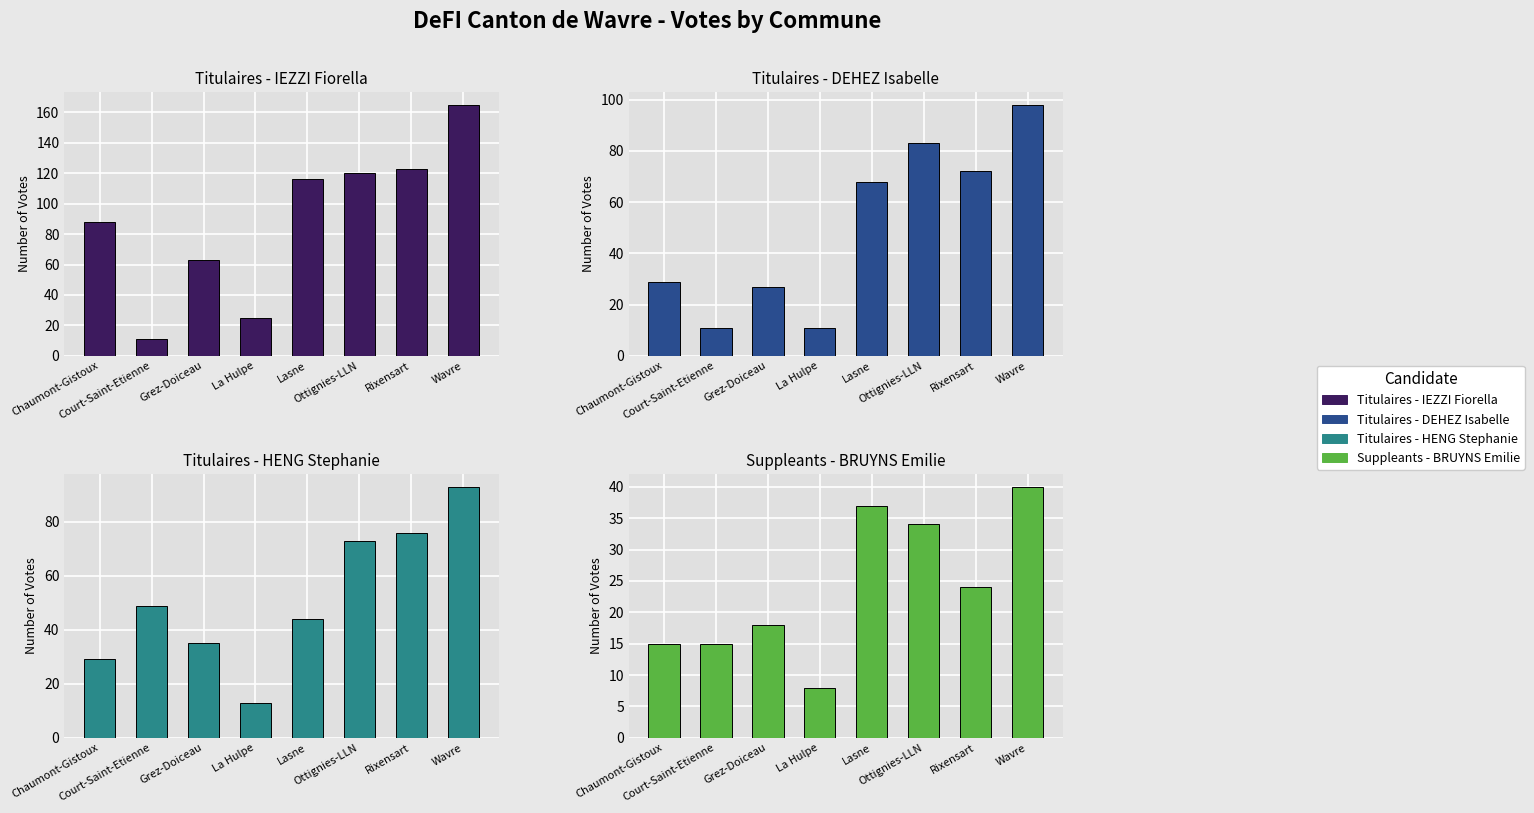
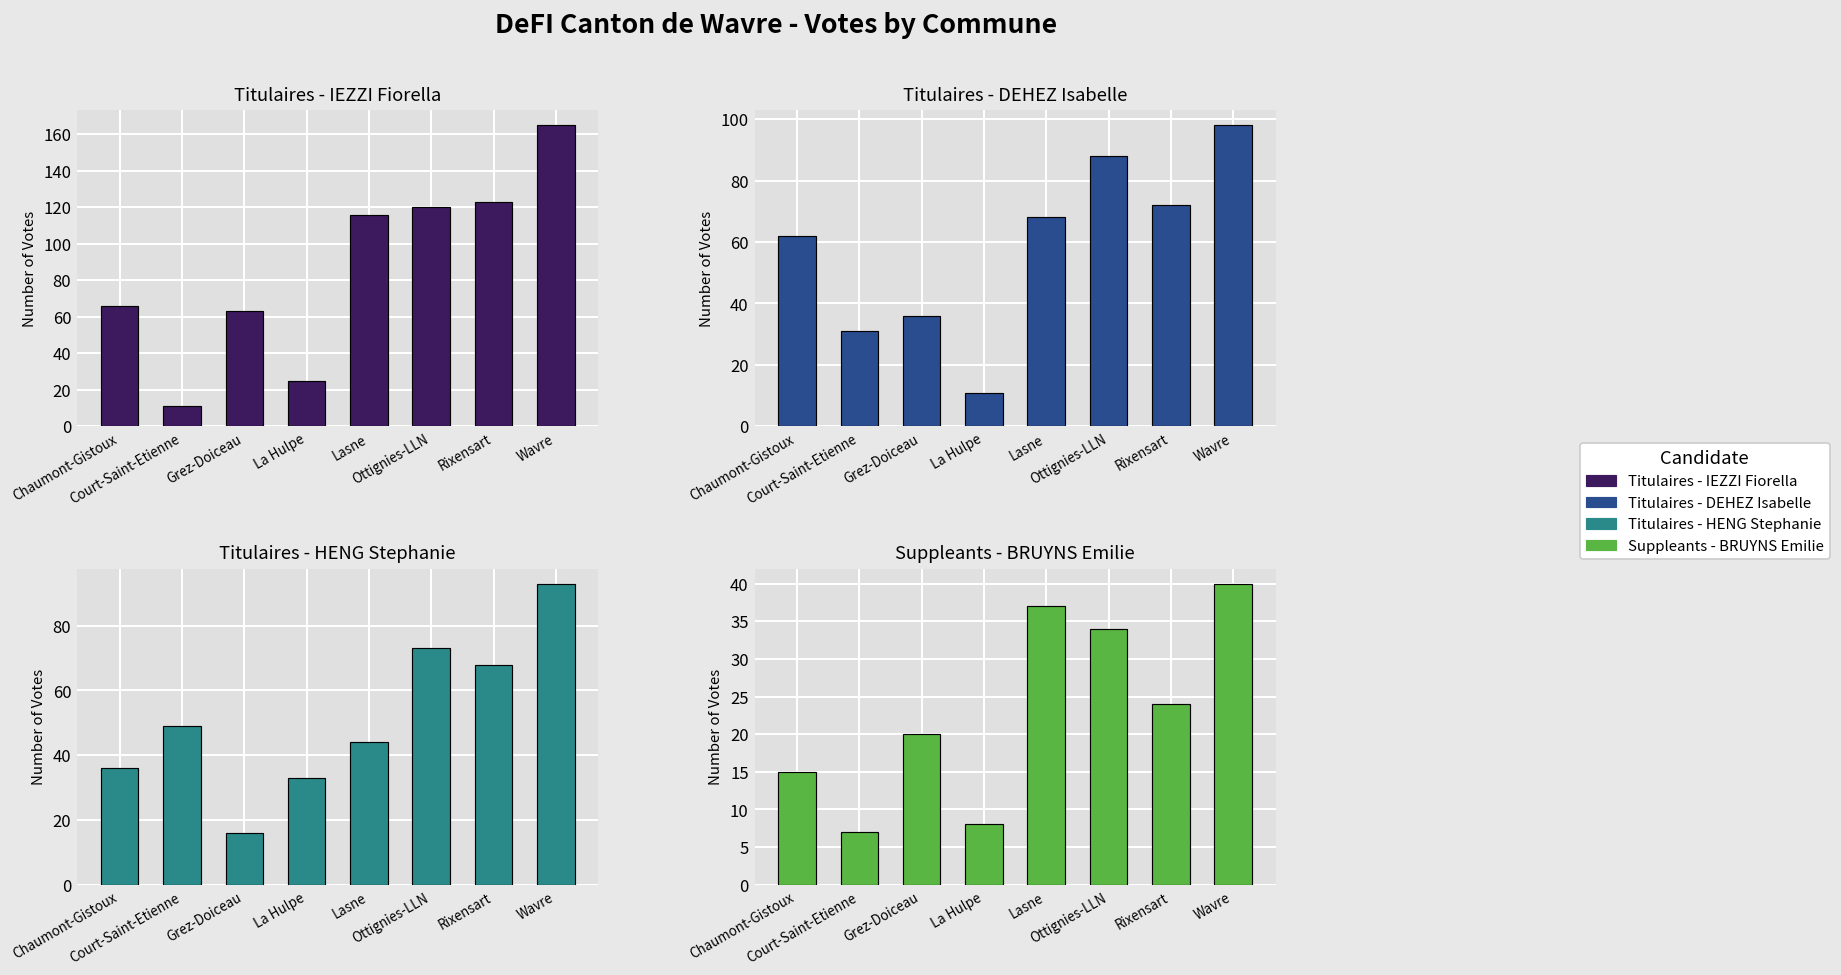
Titulaires - IEZZI Fiorella, Chaumont-Gistoux: 88 -> 66
Titulaires - DEHEZ Isabelle, Chaumont-Gistoux: 29 -> 62
Titulaires - DEHEZ Isabelle, Court-Saint-Etienne: 11 -> 31
Titulaires - DEHEZ Isabelle, Grez-Doiceau: 27 -> 36
Titulaires - DEHEZ Isabelle, Ottignies-LLN: 83 -> 88
Titulaires - HENG Stephanie, Chaumont-Gistoux: 29 -> 36
Titulaires - HENG Stephanie, Grez-Doiceau: 35 -> 16
Titulaires - HENG Stephanie, La Hulpe: 13 -> 33
Titulaires - HENG Stephanie, Rixensart: 76 -> 68
Suppleants - BRUYNS Emilie, Court-Saint-Etienne: 15 -> 7
Suppleants - BRUYNS Emilie, Grez-Doiceau: 18 -> 20
